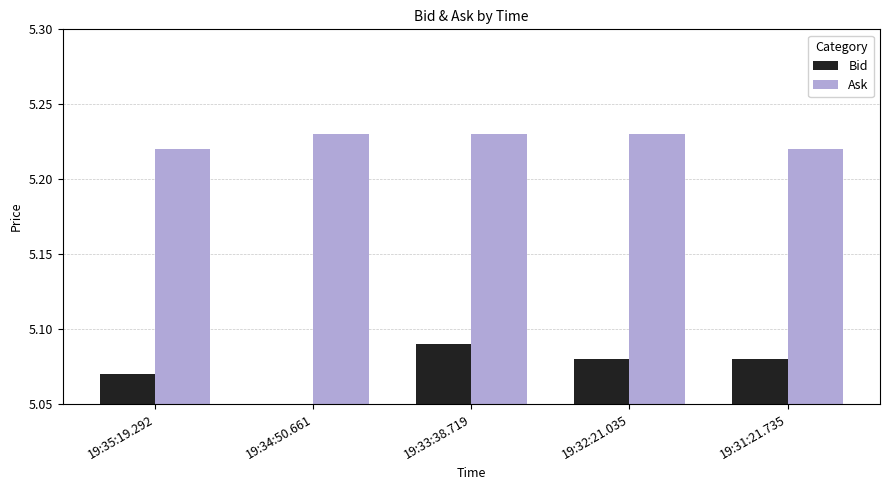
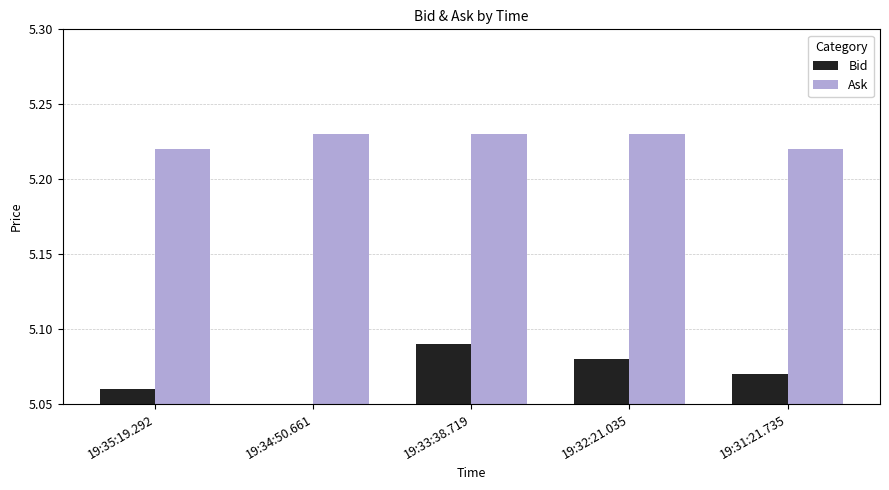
Bid, 19:35:19.292: 5.07 -> 5.06
Bid, 19:31:21.735: 5.08 -> 5.07
